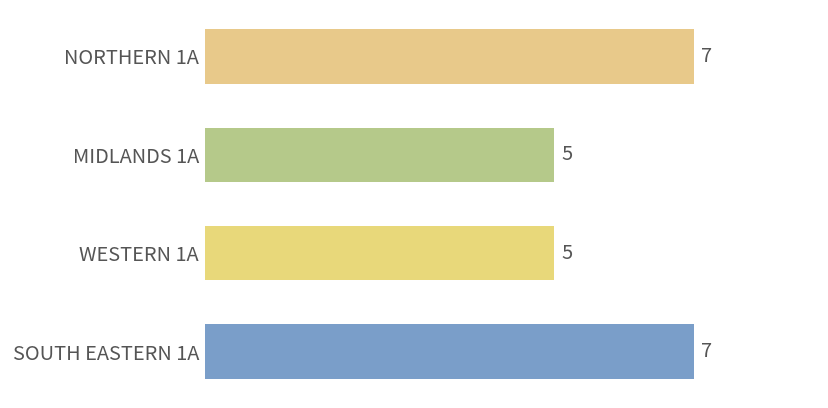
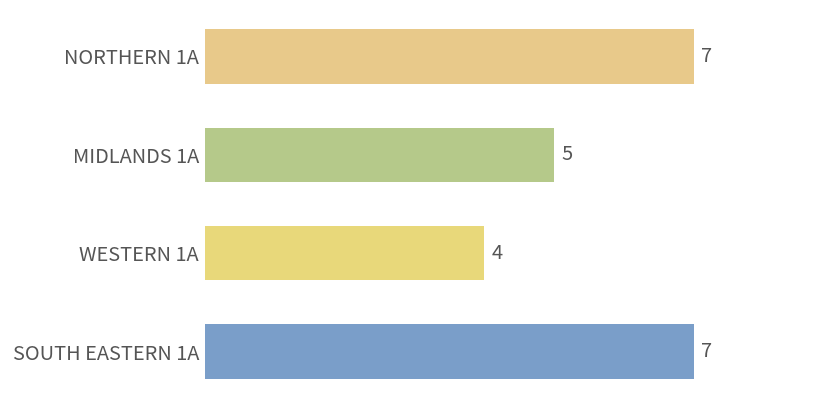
WESTERN 1A: 5 -> 4
